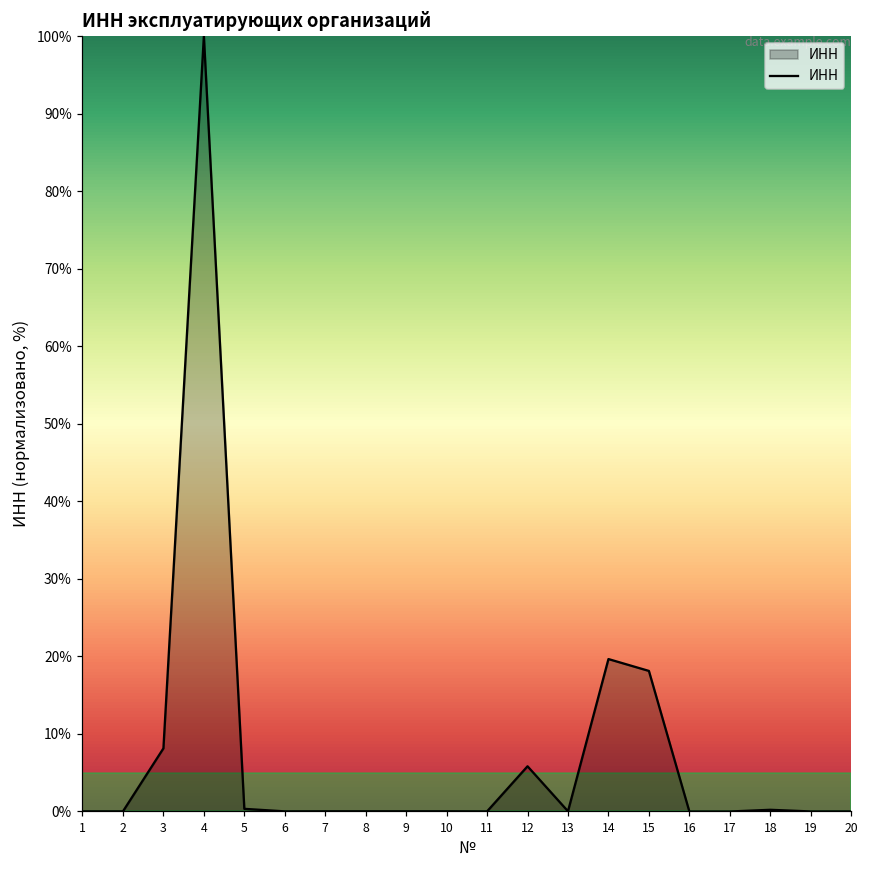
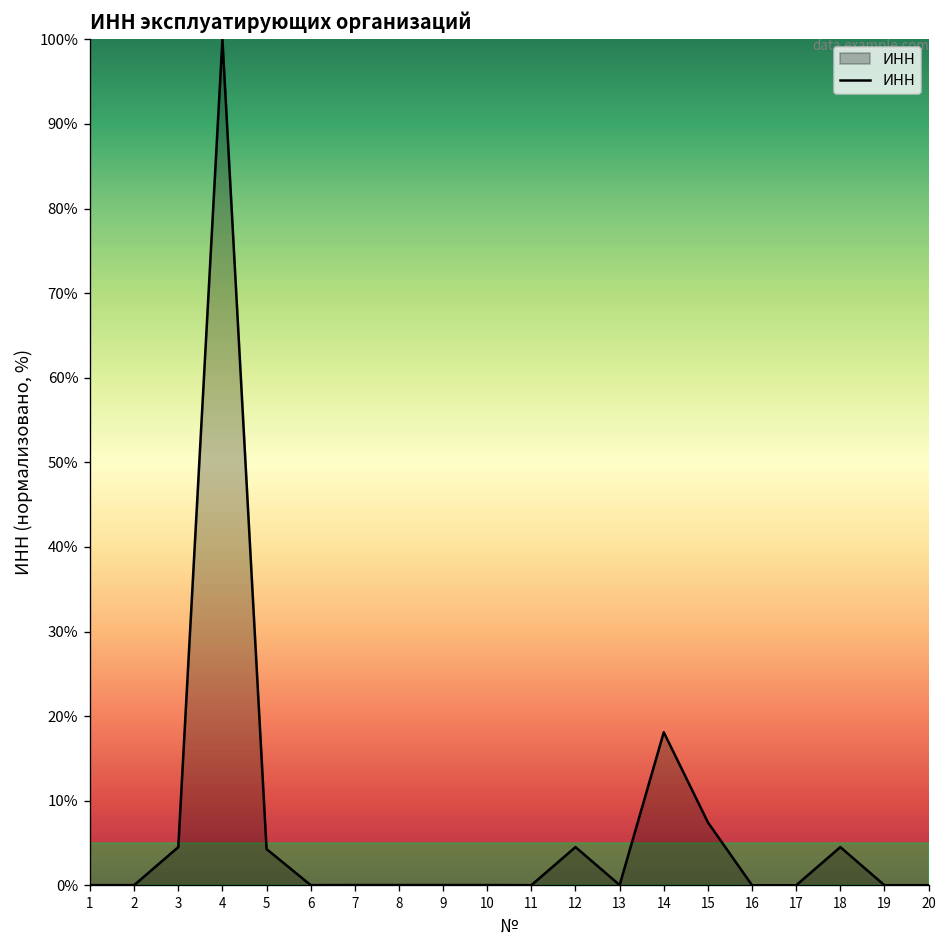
3: 8% -> 5%
5: 0% -> 4%
12: 6% -> 5%
14: 20% -> 18%
15: 18% -> 7%
18: 0% -> 5%
